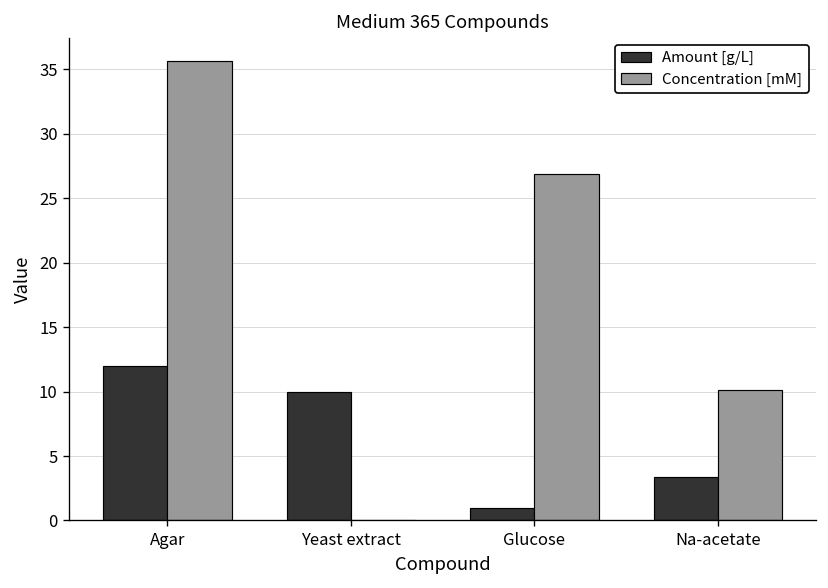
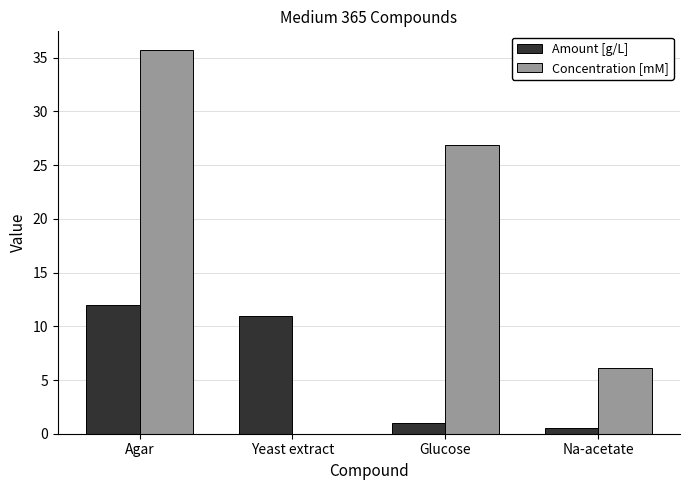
Amount [g/L], Yeast extract: 10 -> 11
Amount [g/L], Na-acetate: 3.4 -> 0.5
Concentration [mM], Na-acetate: 10.1 -> 6.1
